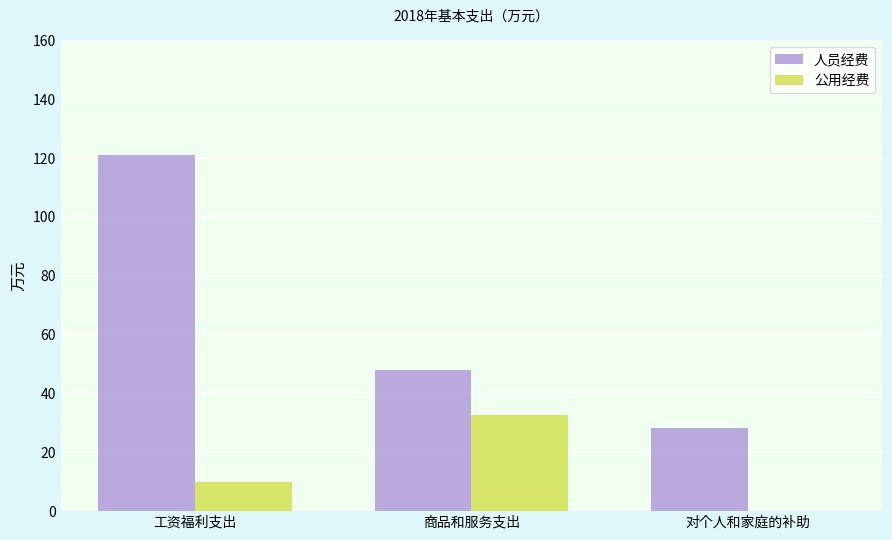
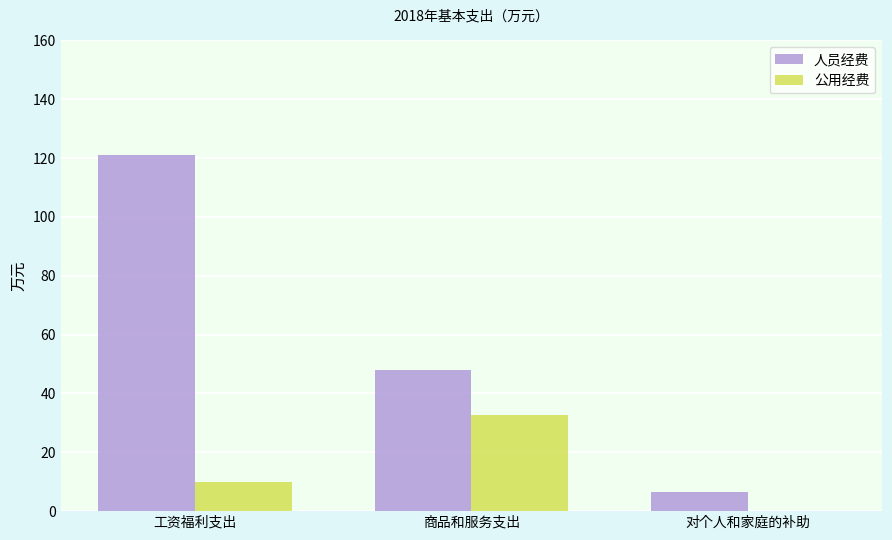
人员经费, 对个人和家庭的补助: 28 -> 6
